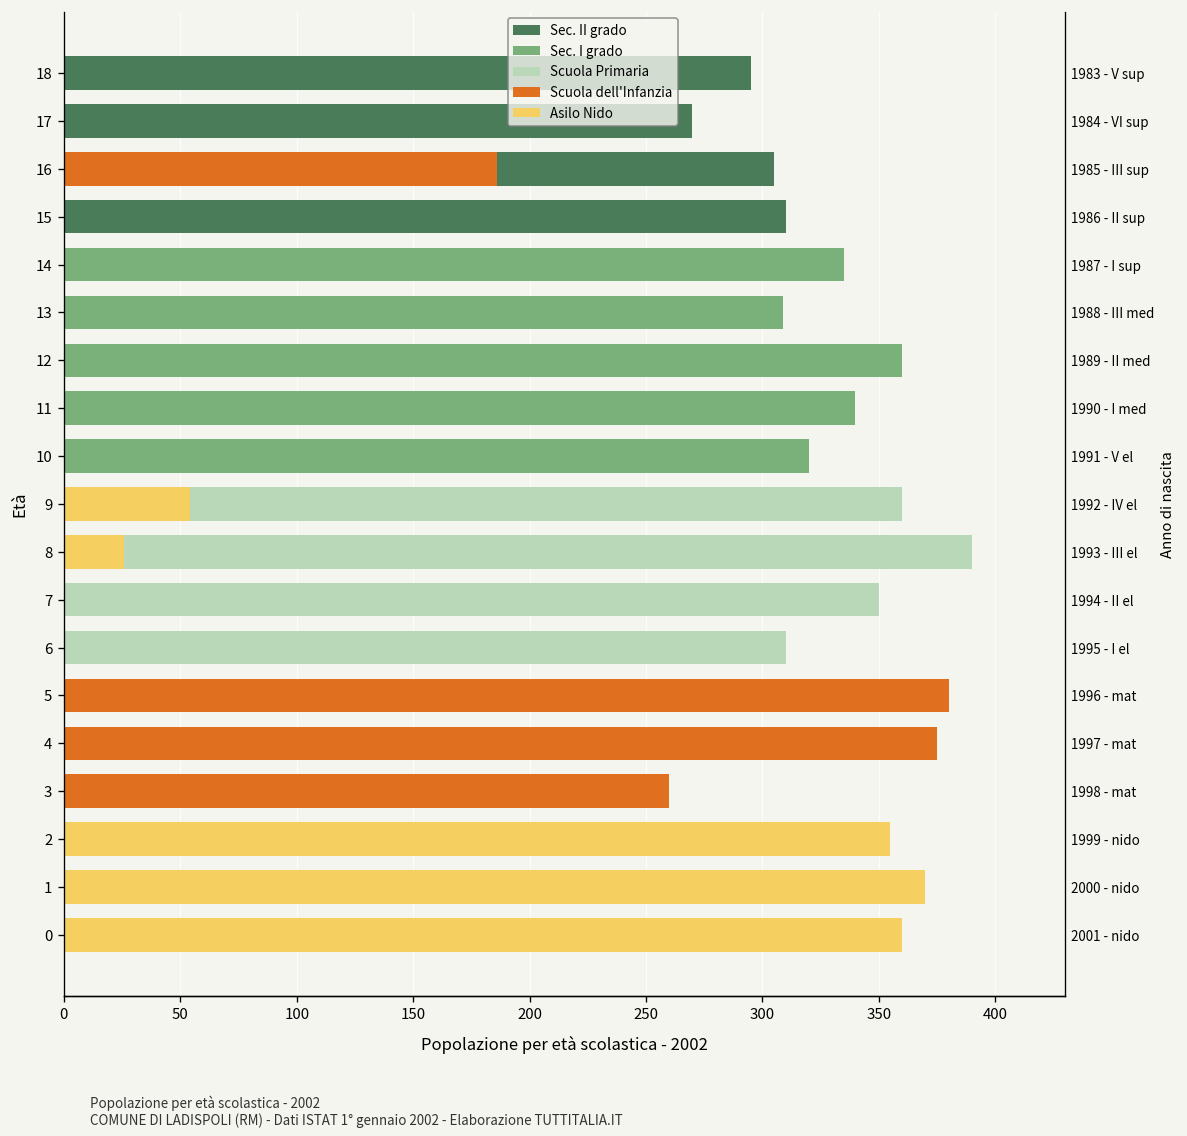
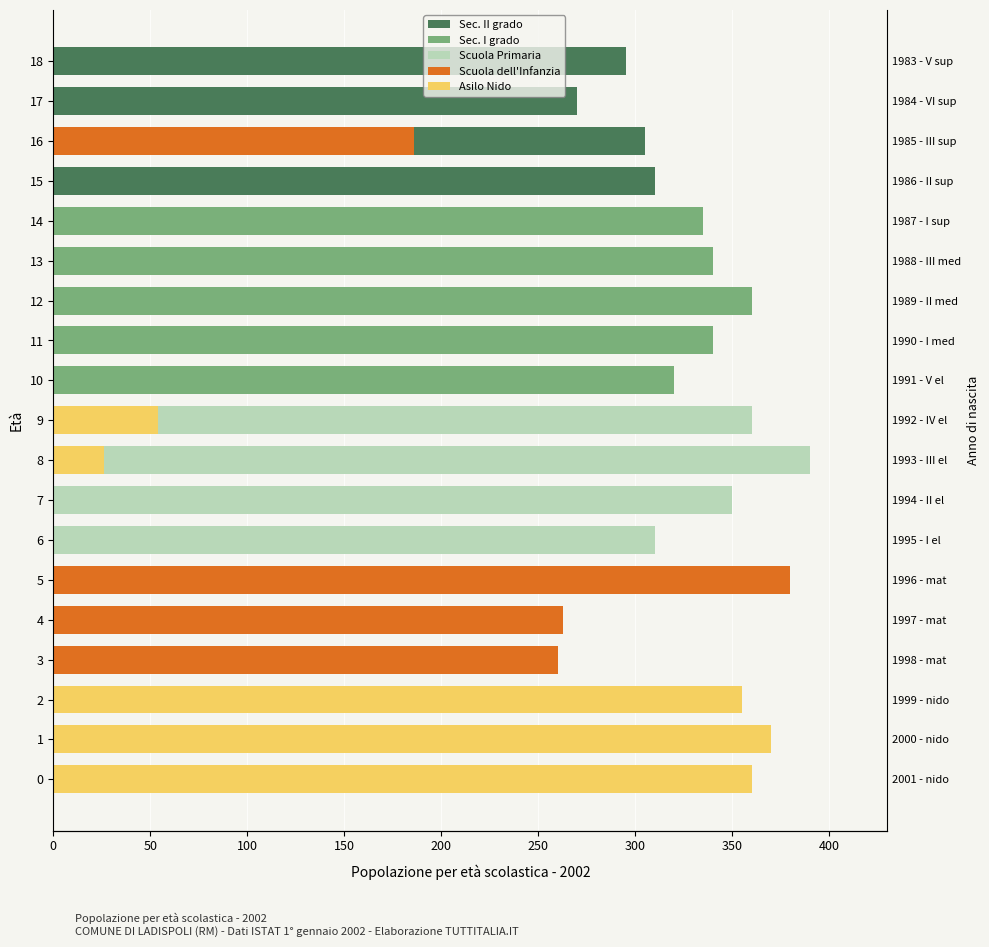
Sec. I grado, 13: 309 -> 340
Scuola dell'Infanzia, 4: 375 -> 263
